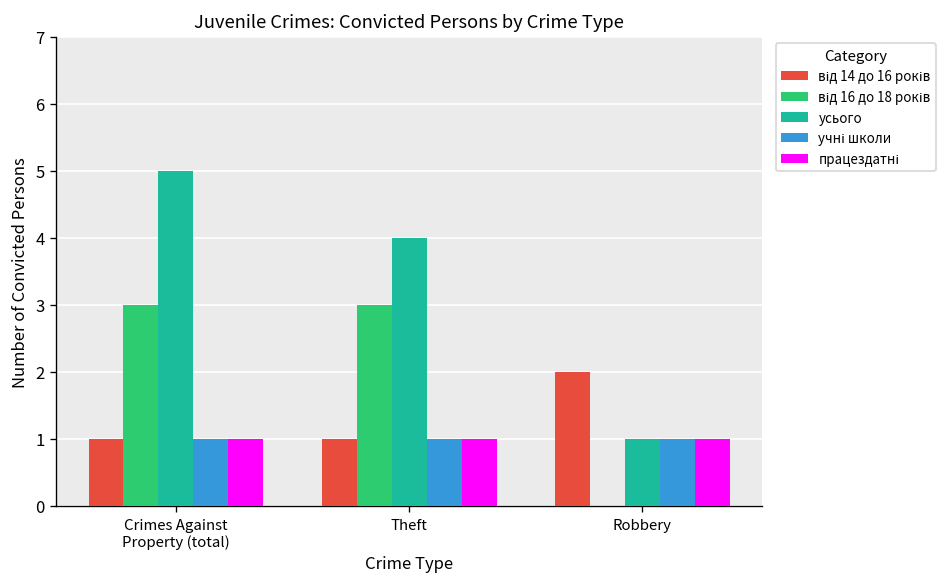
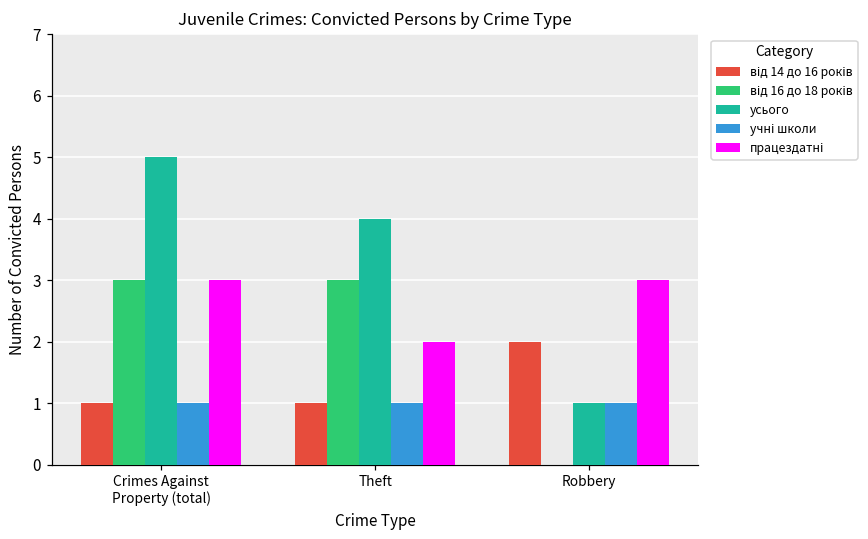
працездатні, Crimes Against Property (total): 1 -> 3
працездатні, Theft: 1 -> 2
працездатні, Robbery: 1 -> 3
